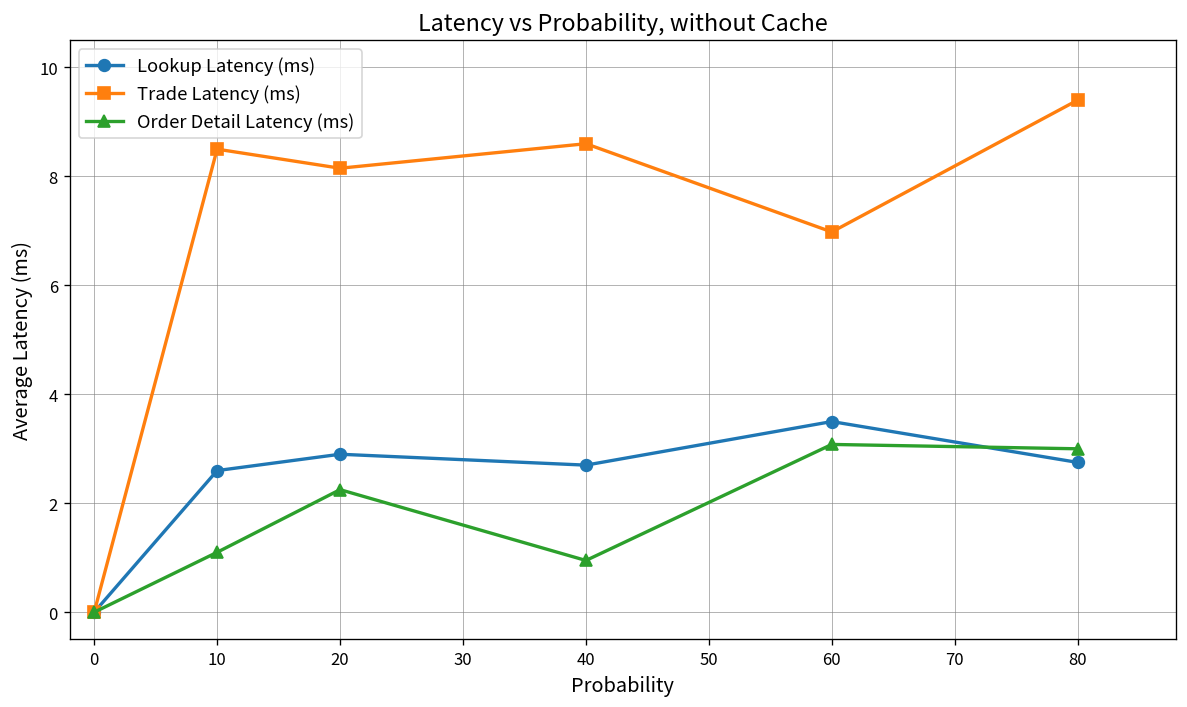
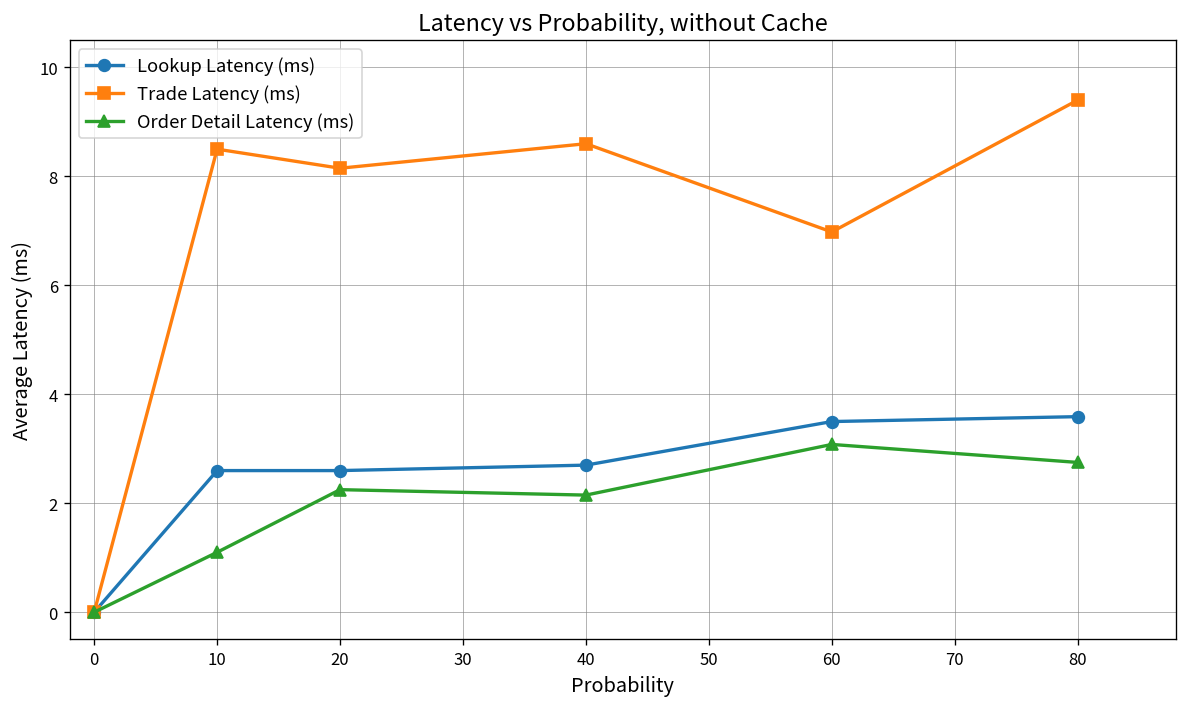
Lookup Latency (ms), 20: 2.9 -> 2.6
Order Detail Latency (ms), 40: 1.0 -> 2.2
Lookup Latency (ms), 80: 2.8 -> 3.6
Order Detail Latency (ms), 80: 3.0 -> 2.8
